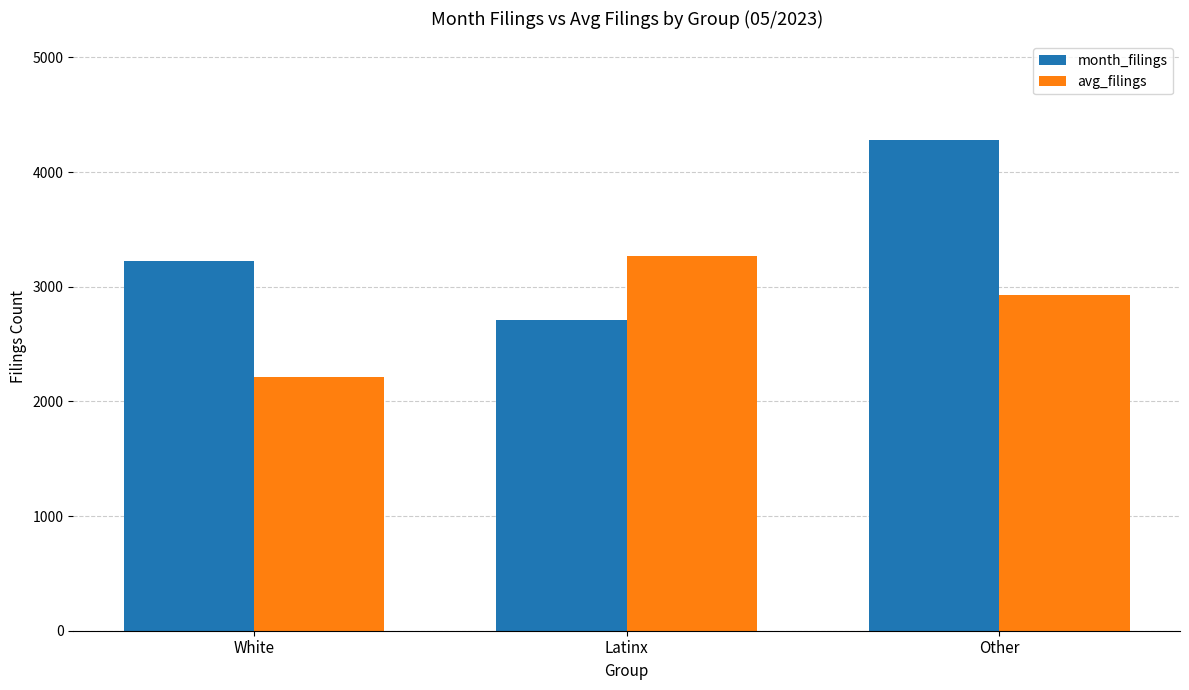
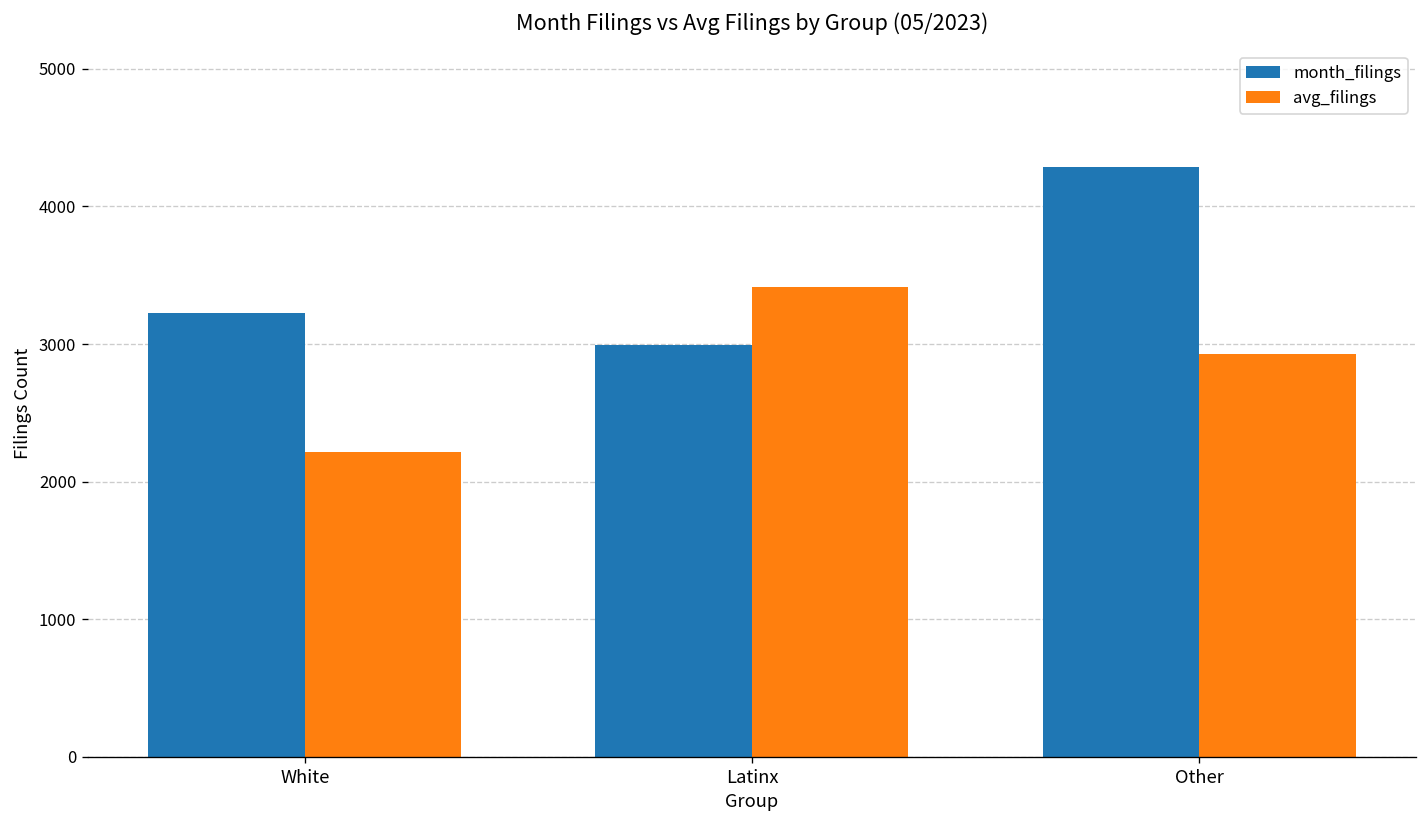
month_filings, Latinx: 2710 -> 2990
avg_filings, Latinx: 3270 -> 3420
